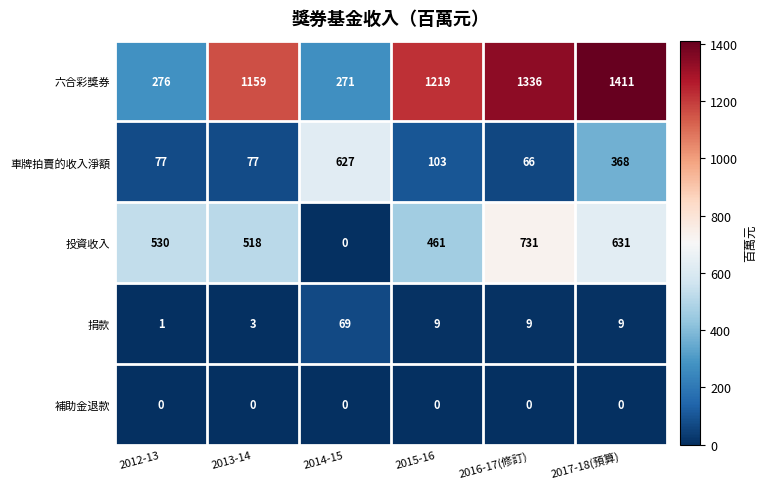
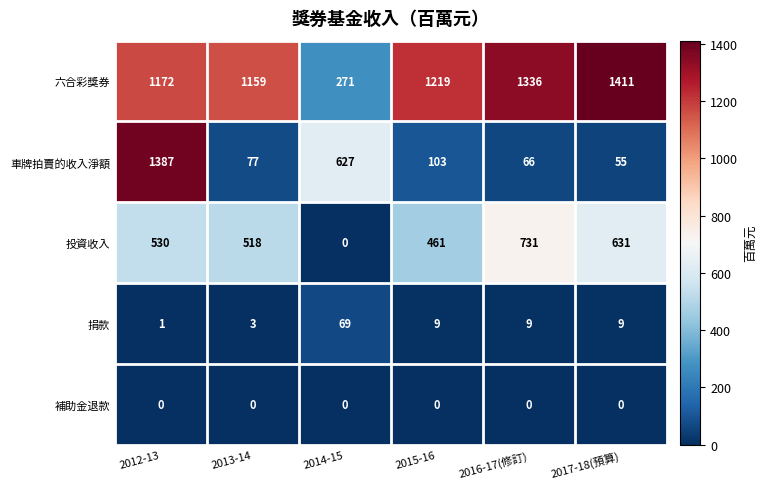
六合彩獎券, 2012-13: 276 -> 1172
車牌拍賣的收入淨額, 2012-13: 77 -> 1387
車牌拍賣的收入淨額, 2017-18(預算): 368 -> 55
